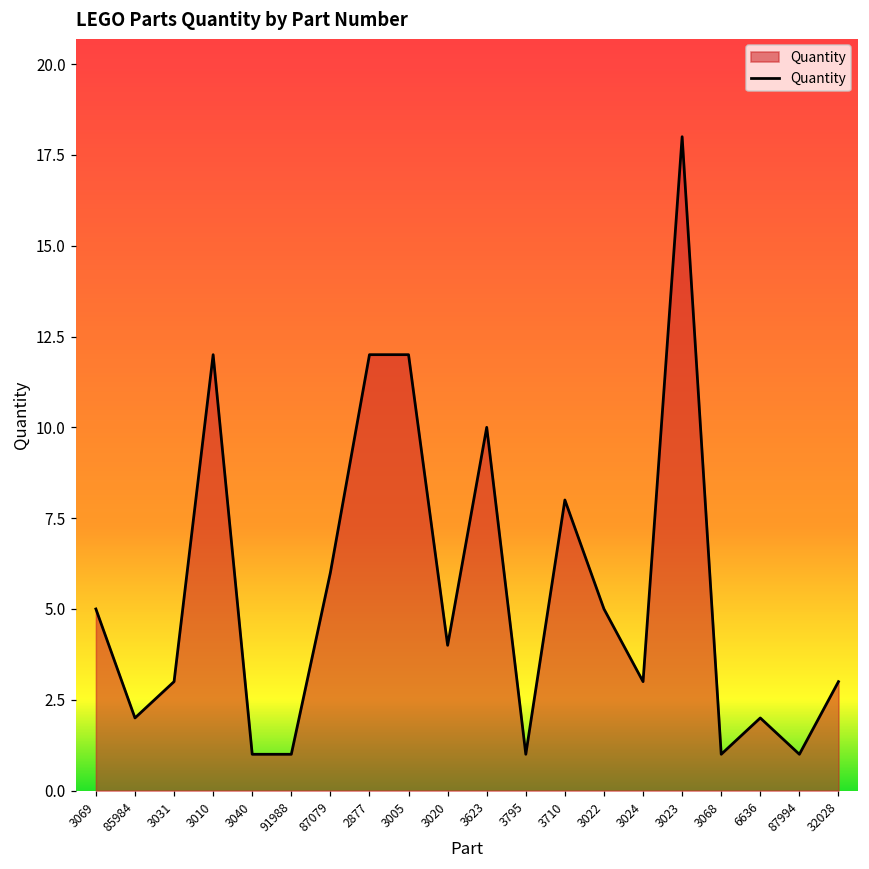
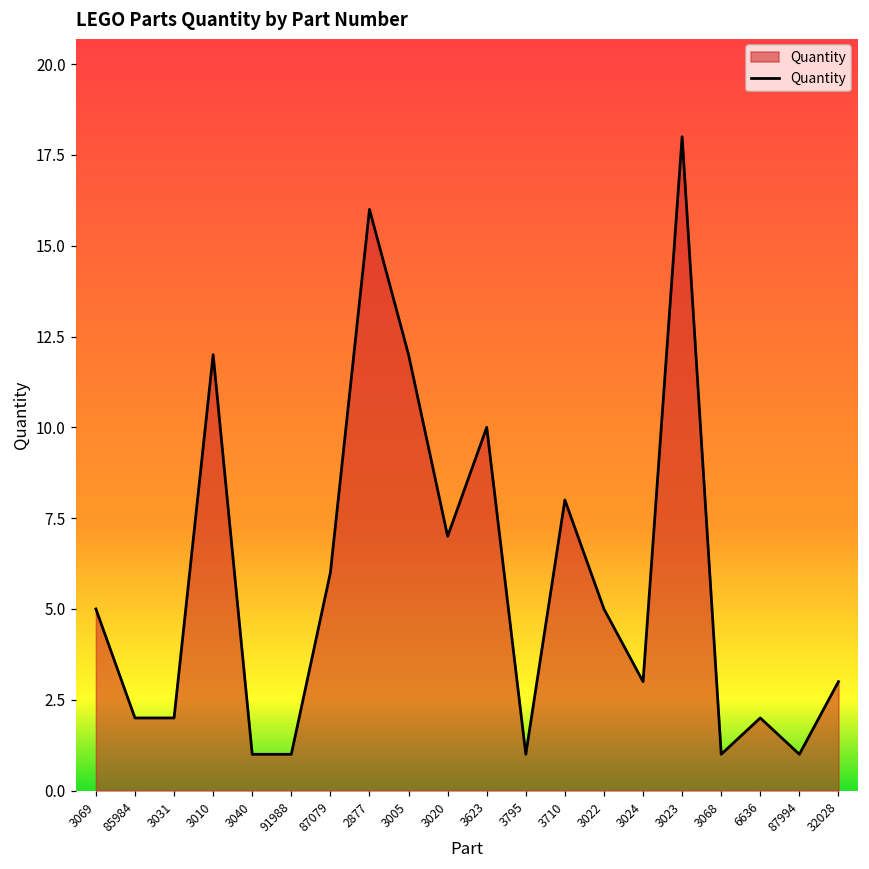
3031: 3 -> 2
2877: 12 -> 16
3020: 4 -> 7
